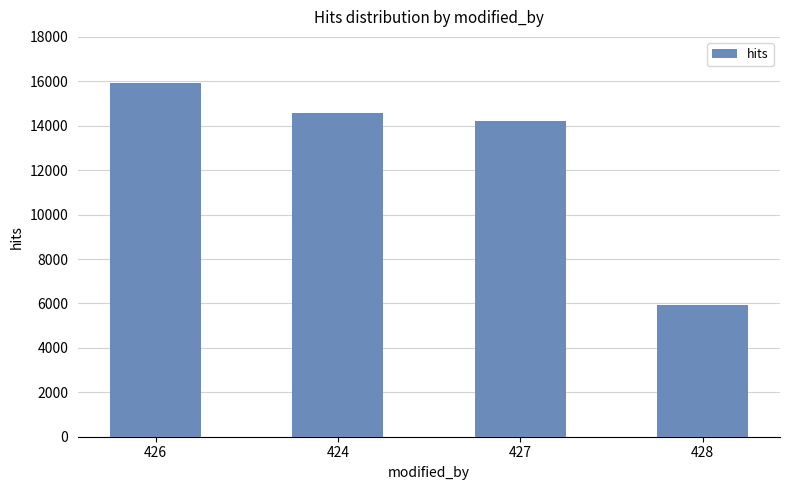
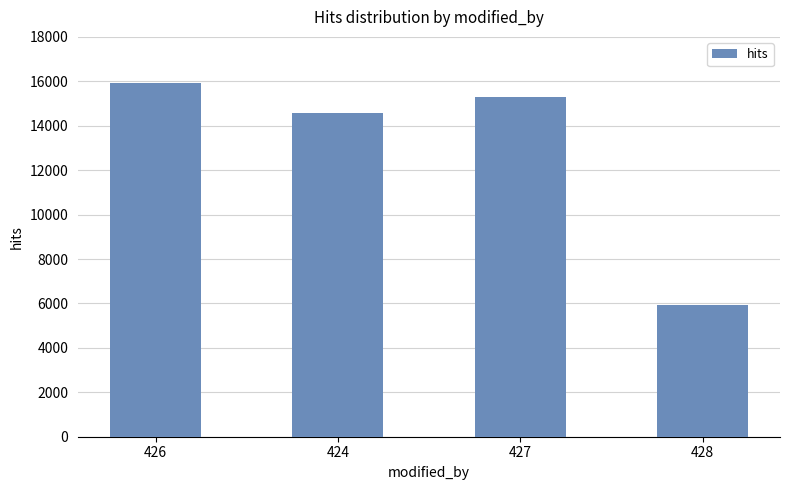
427: 14200 -> 15300
